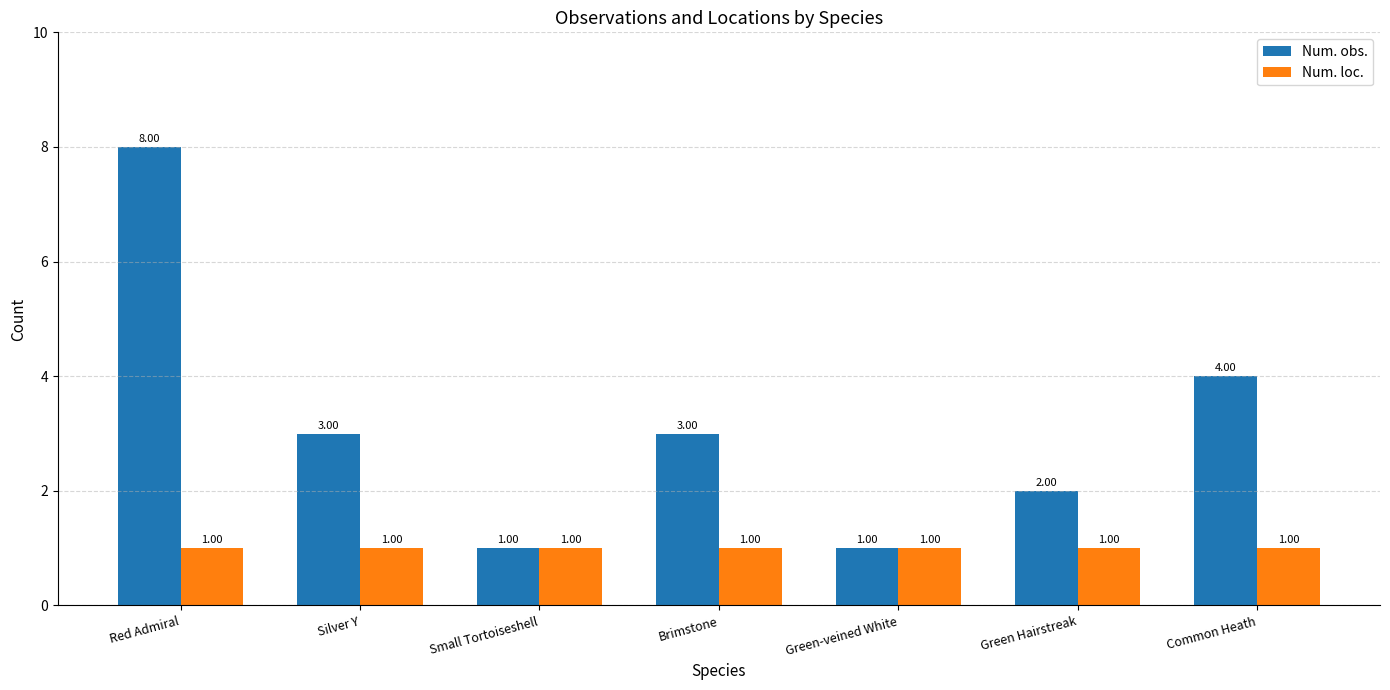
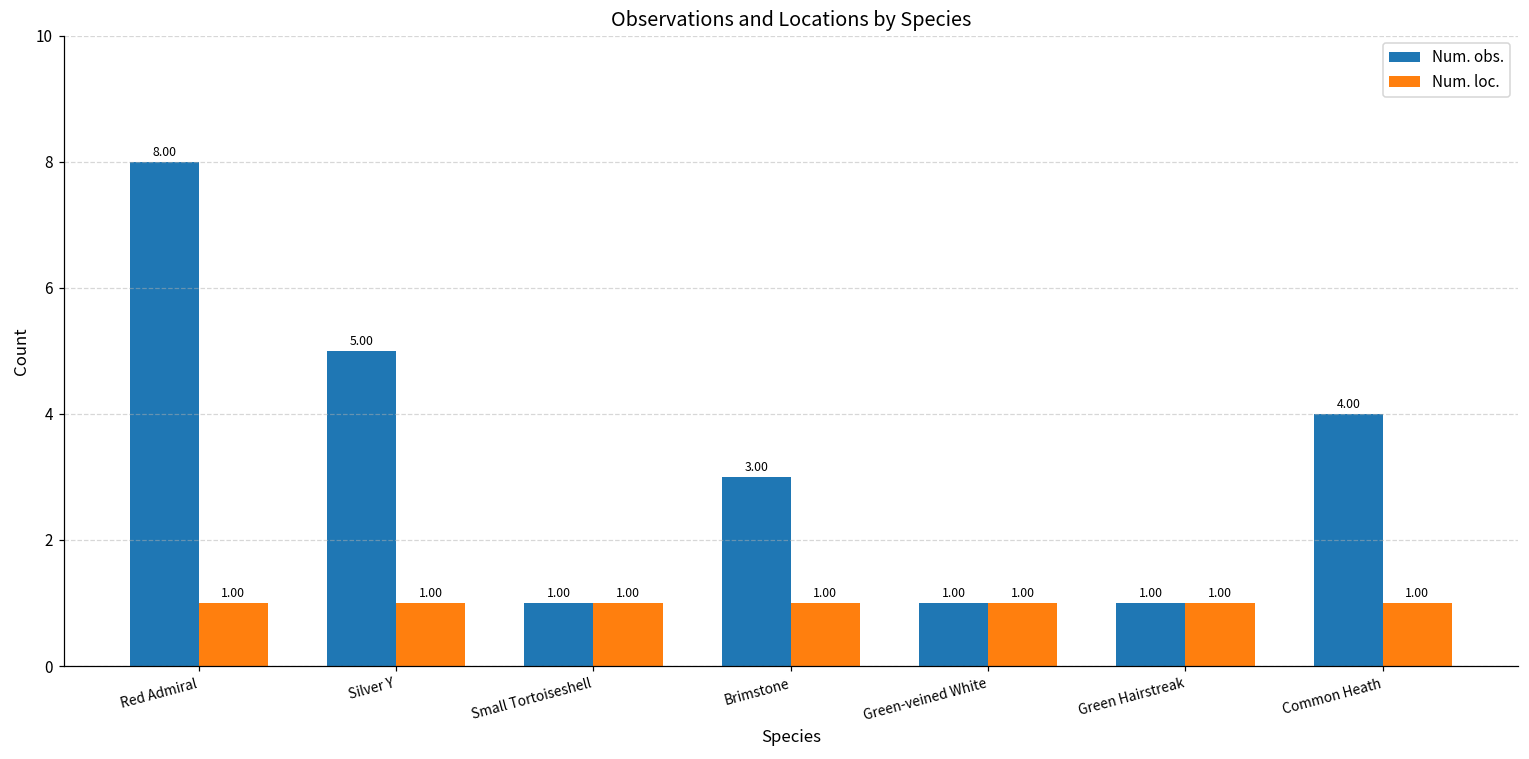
Num. obs., Silver Y: 3.00 -> 5.00
Num. obs., Green Hairstreak: 2.00 -> 1.00
